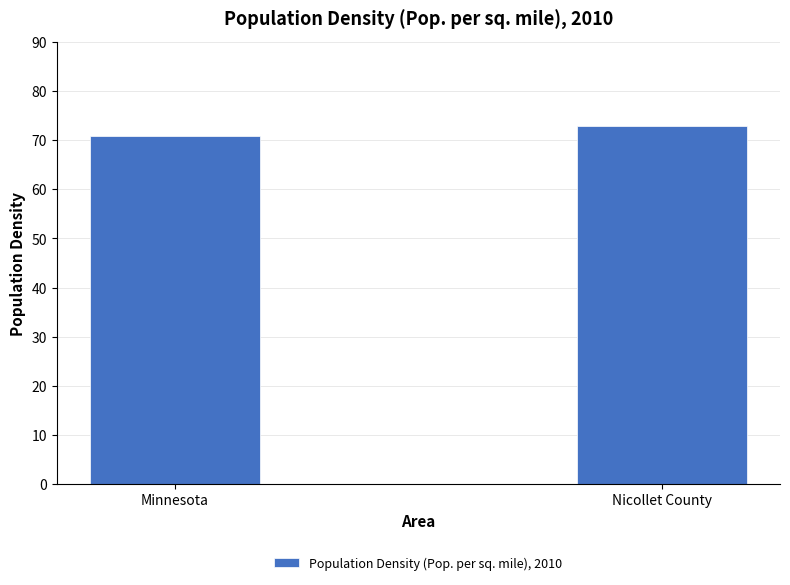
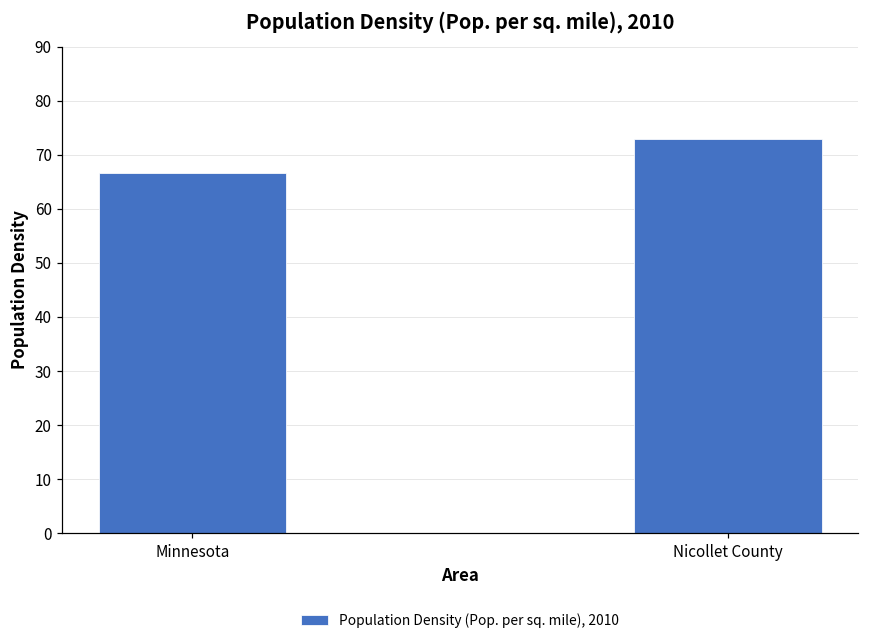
Minnesota: 71 -> 67
